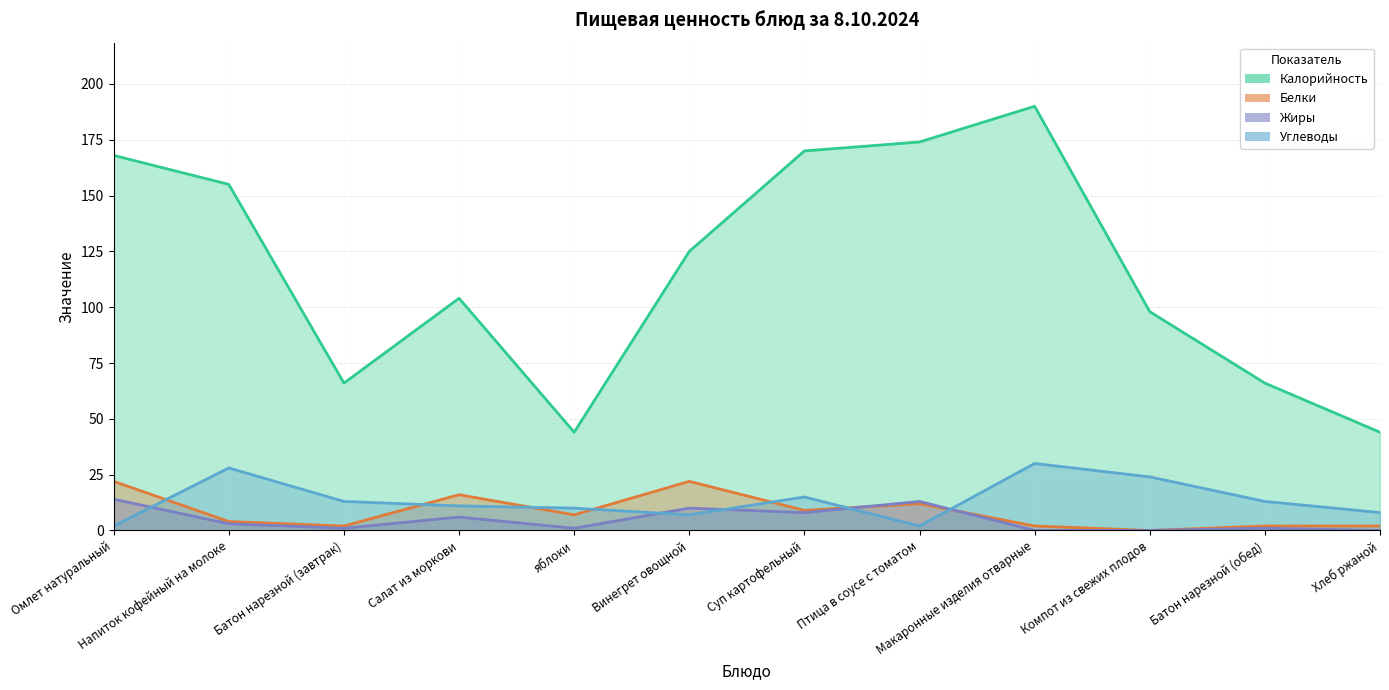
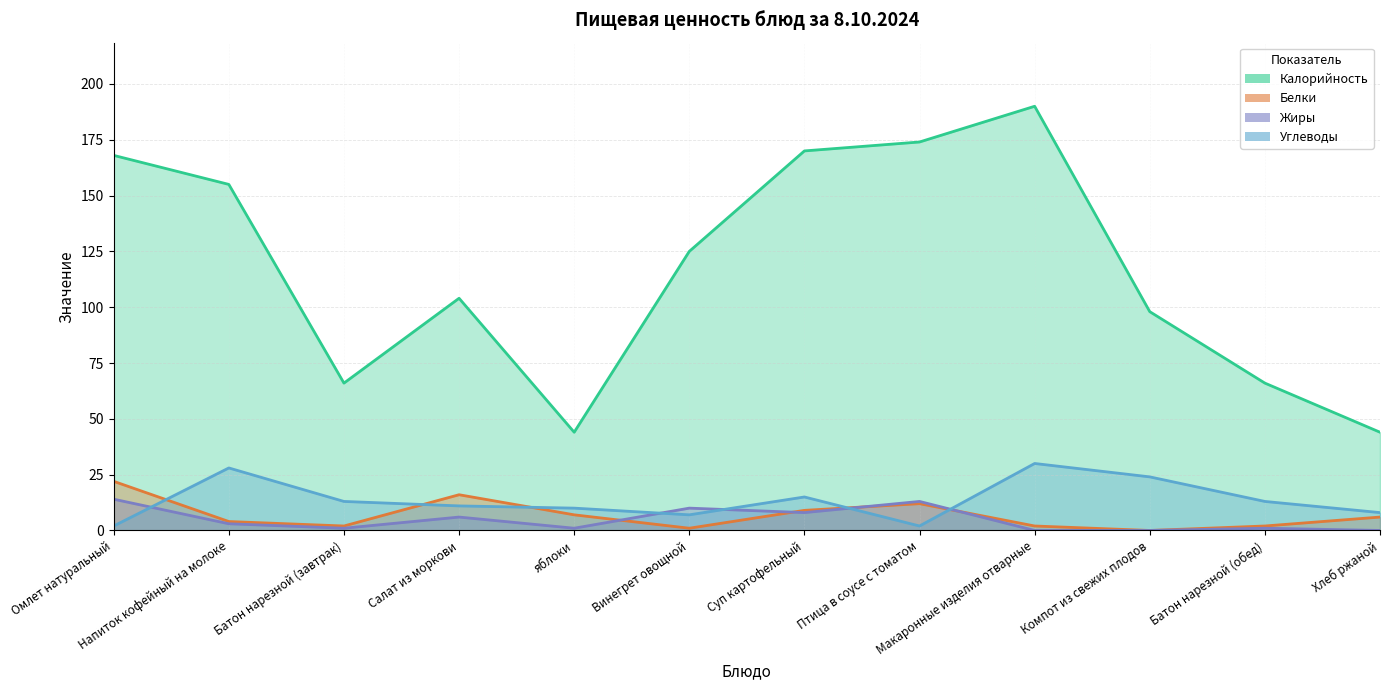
Белки, Винегрет овощной: 22 -> 1
Белки, Хлеб ржаной: 2 -> 6
